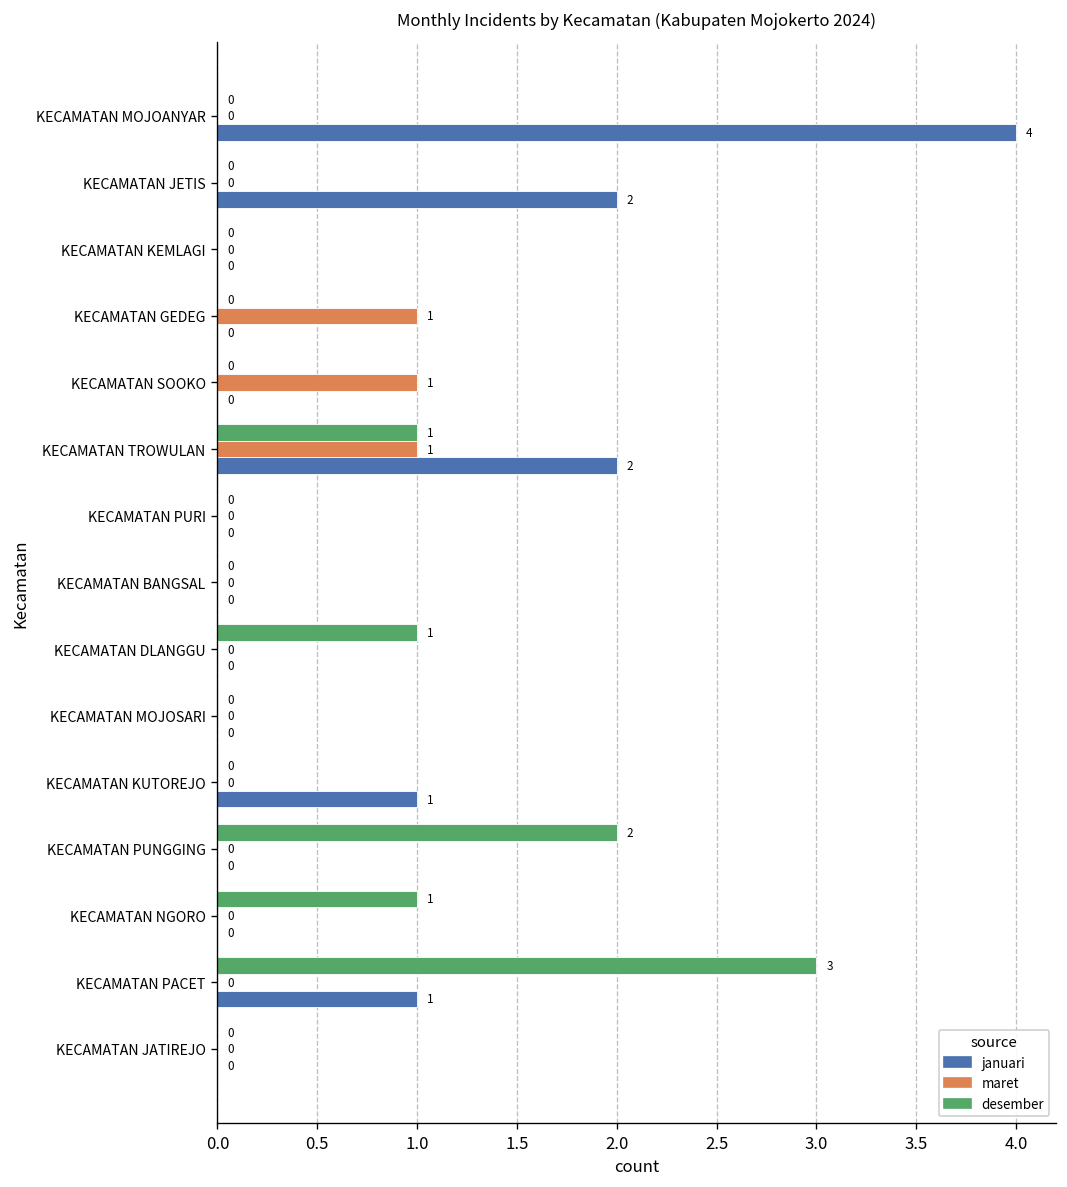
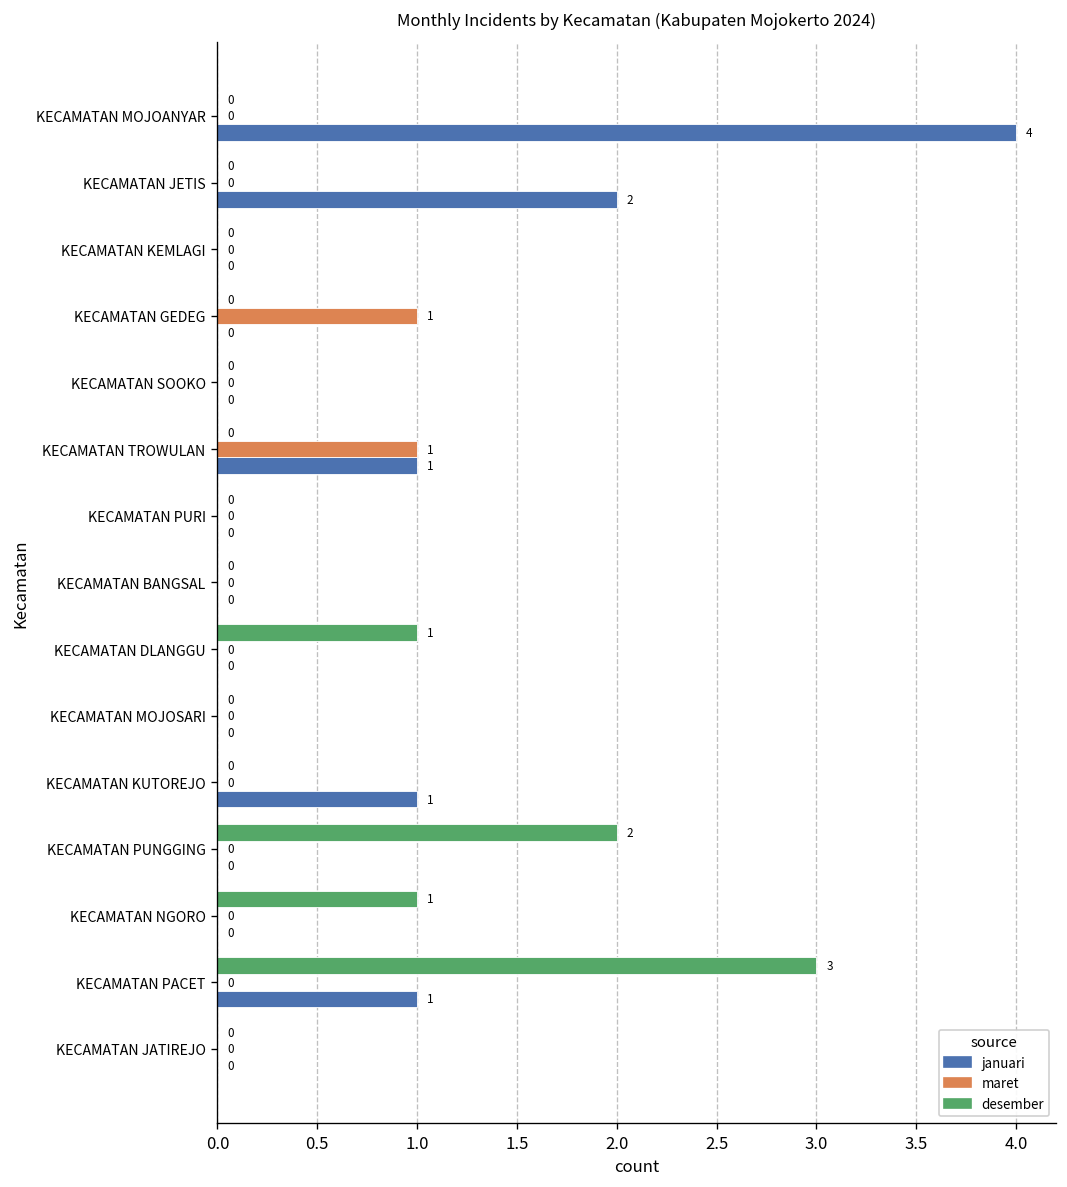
maret, KECAMATAN SOOKO: 1 -> 0
desember, KECAMATAN TROWULAN: 1 -> 0
januari, KECAMATAN TROWULAN: 2 -> 1
